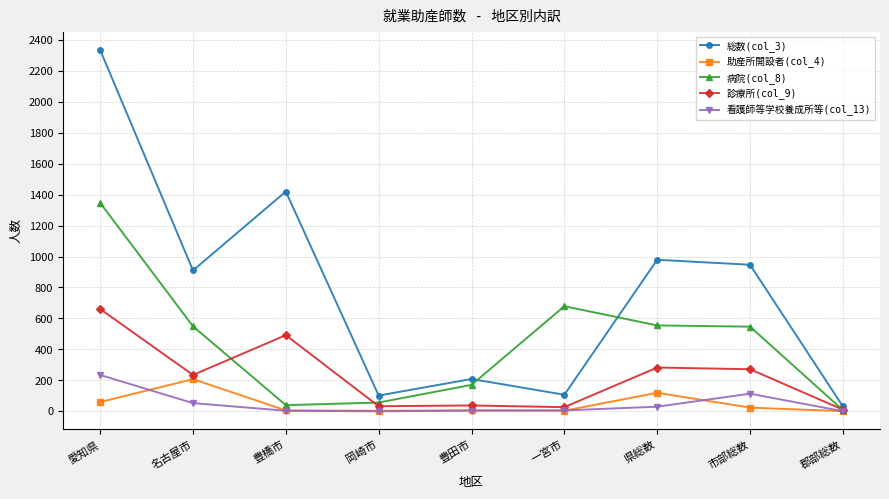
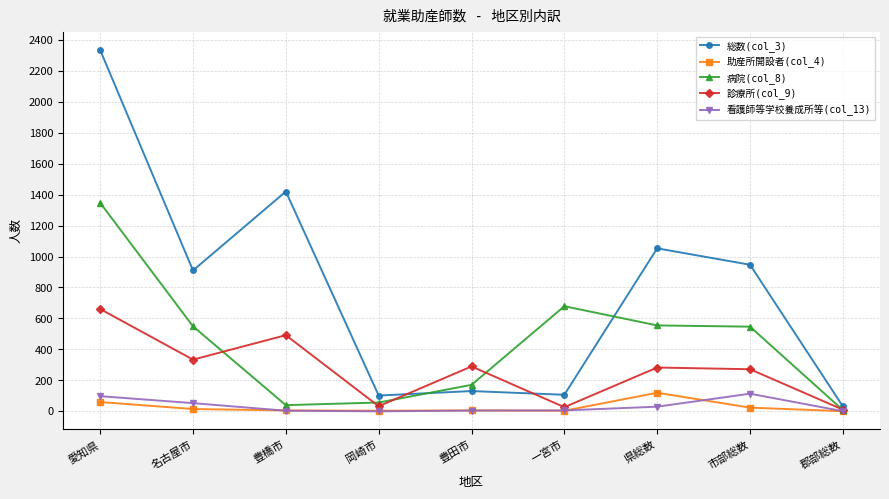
看護師等学校養成所等(col_13), 愛知県: 240 -> 100
助産所開設者(col_4), 名古屋市: 210 -> 20
診療所(col_9), 名古屋市: 240 -> 330
総数(col_3), 豊田市: 210 -> 130
診療所(col_9), 豊田市: 40 -> 290
総数(col_3), 県総数: 980 -> 1050
